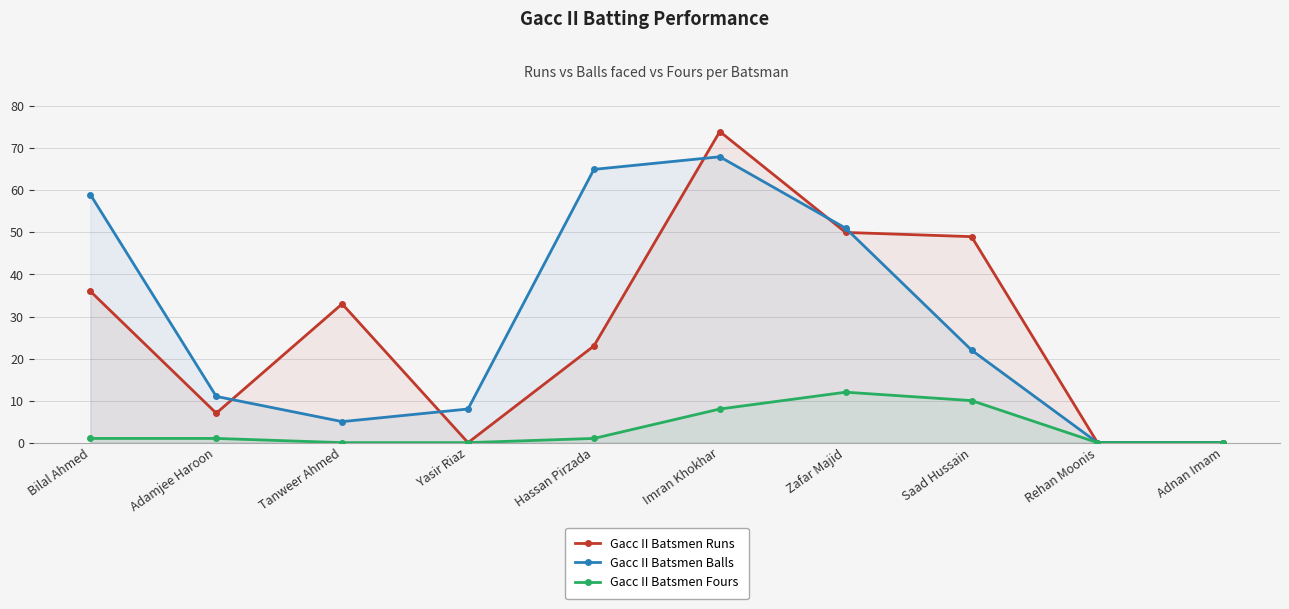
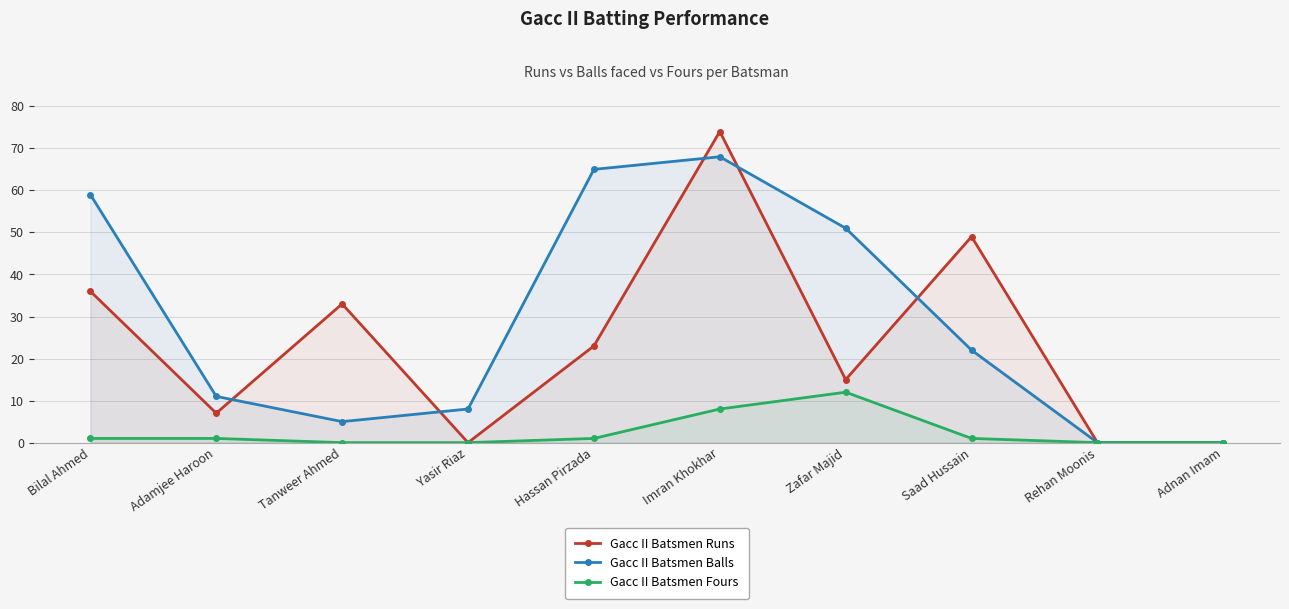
Gacc II Batsmen Runs, Zafar Majid: 50 -> 15
Gacc II Batsmen Fours, Saad Hussain: 10 -> 1
